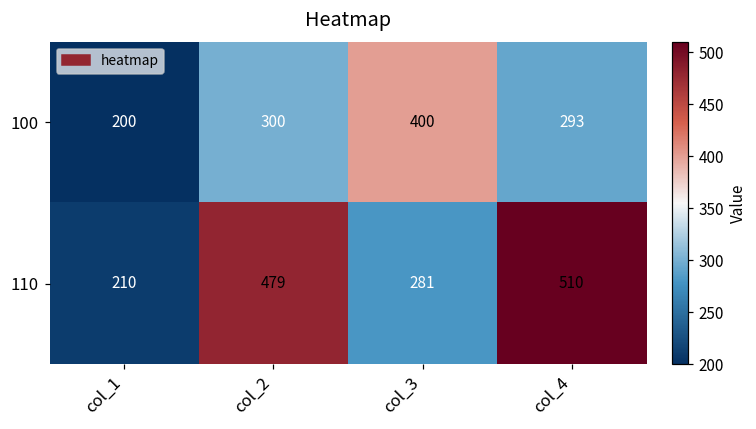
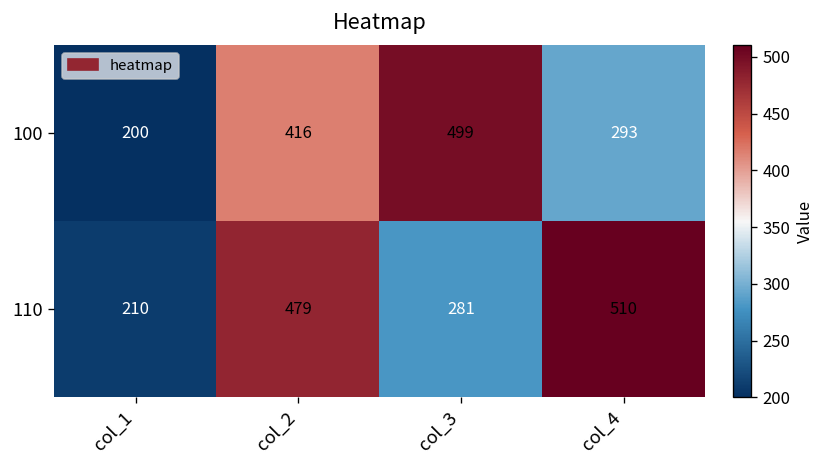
100, col_2: 300 -> 416
100, col_3: 400 -> 499
